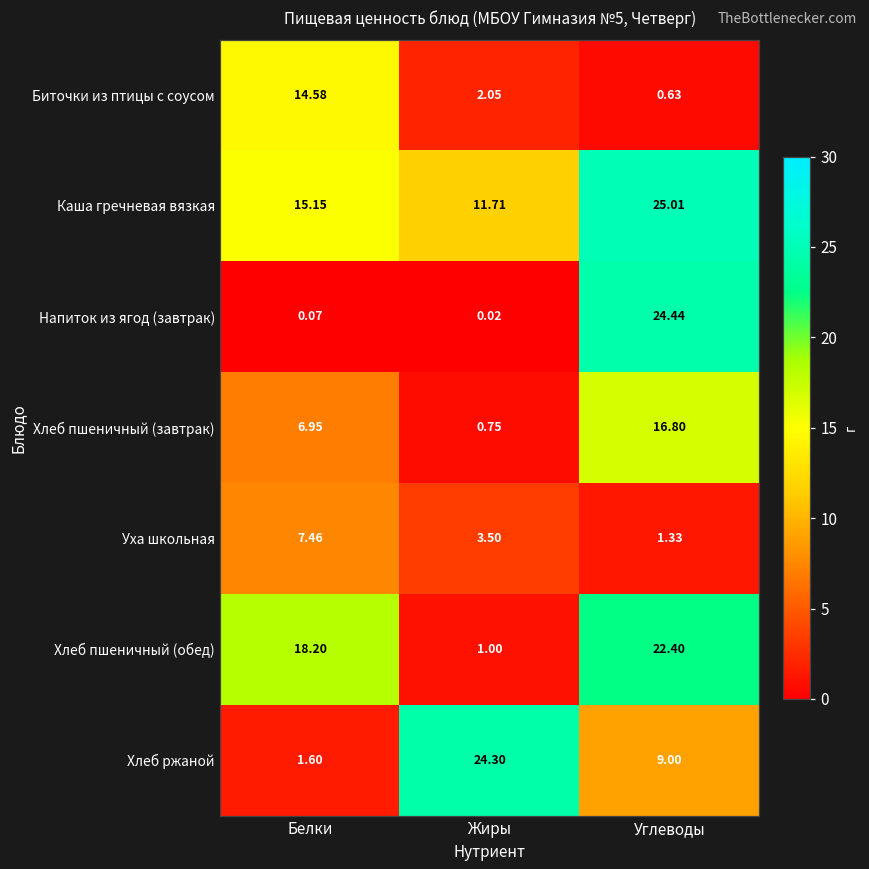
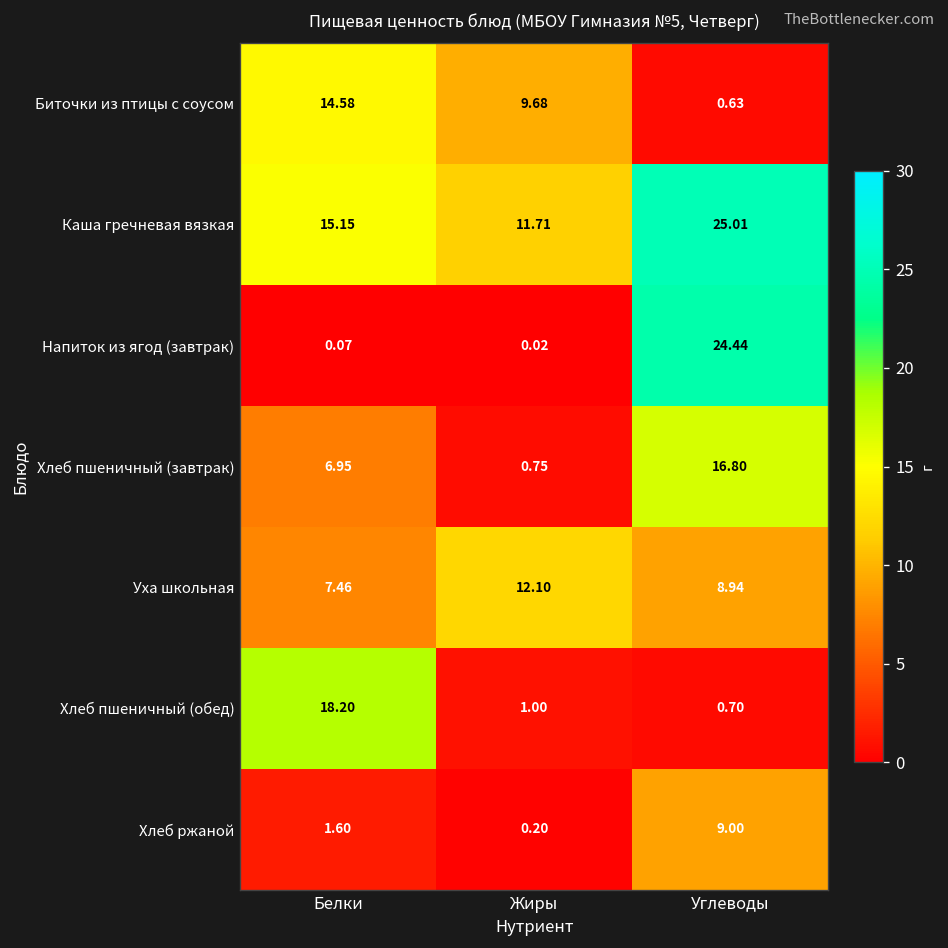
Биточки из птицы с соусом, Жиры: 2.05 -> 9.68
Уха школьная, Жиры: 3.50 -> 12.10
Уха школьная, Углеводы: 1.33 -> 8.94
Хлеб пшеничный (обед), Углеводы: 22.40 -> 0.70
Хлеб ржаной, Жиры: 24.30 -> 0.20
